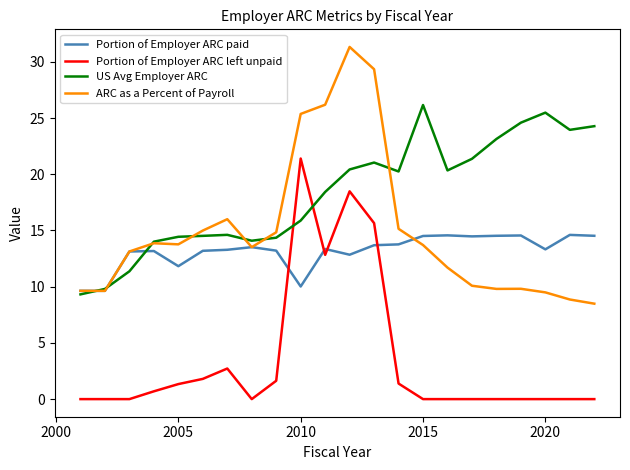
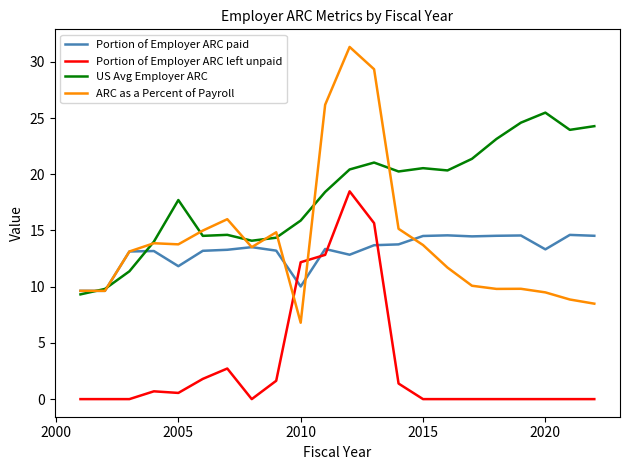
Portion of Employer ARC left unpaid, 2005: 1.3 -> 0.6
US Avg Employer ARC, 2005: 14.4 -> 17.7
Portion of Employer ARC left unpaid, 2010: 21.4 -> 12.2
ARC as a Percent of Payroll, 2010: 25.4 -> 6.8
US Avg Employer ARC, 2015: 26.2 -> 20.5
